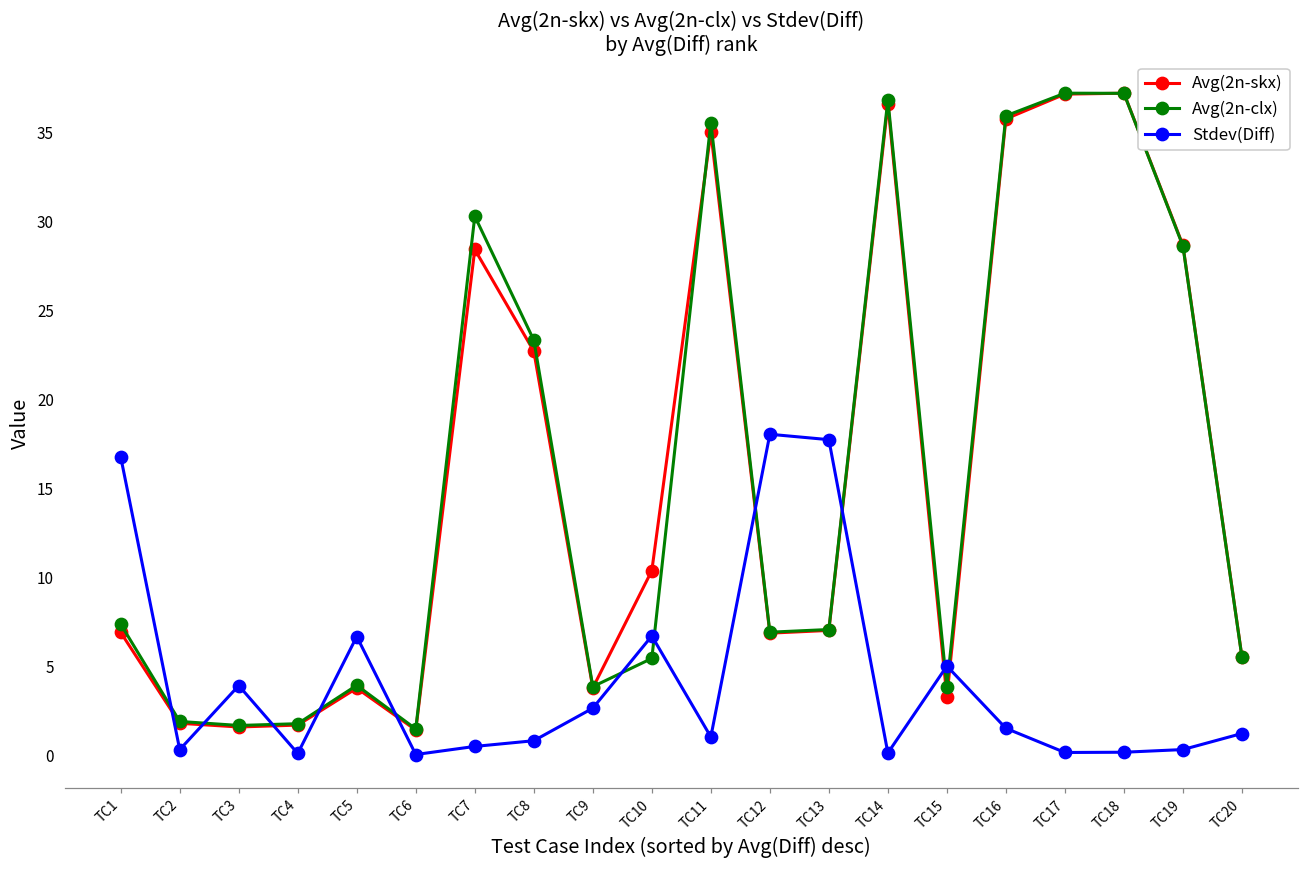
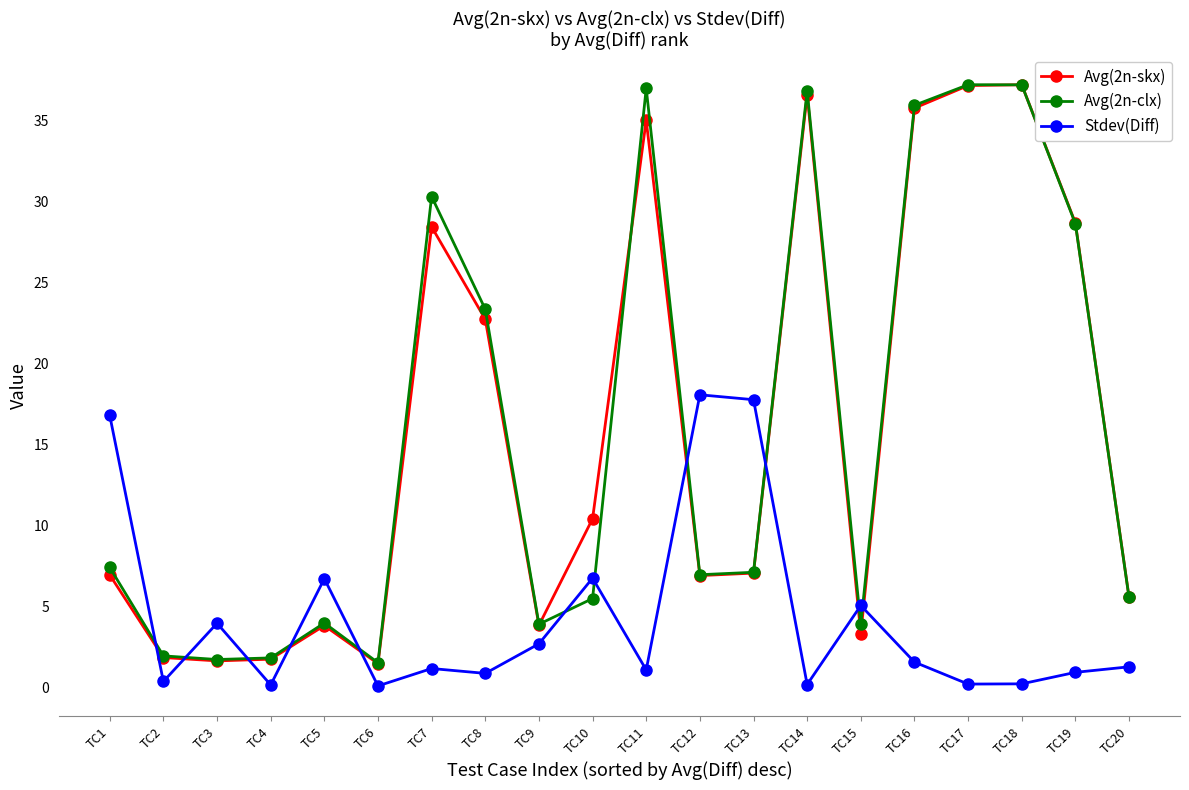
Stdev(Diff), TC7: 0.5 -> 1.2
Avg(2n-clx), TC11: 35.5 -> 37.0
Stdev(Diff), TC19: 0.4 -> 0.9
